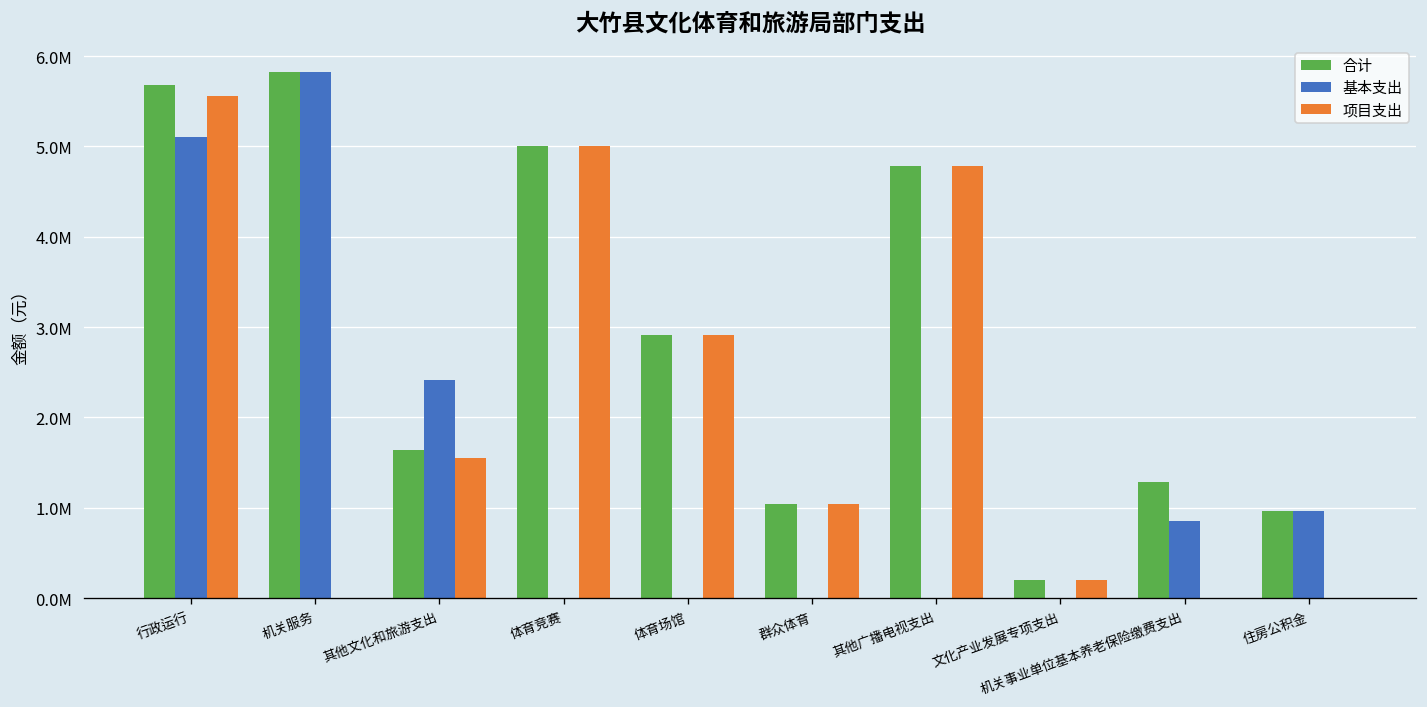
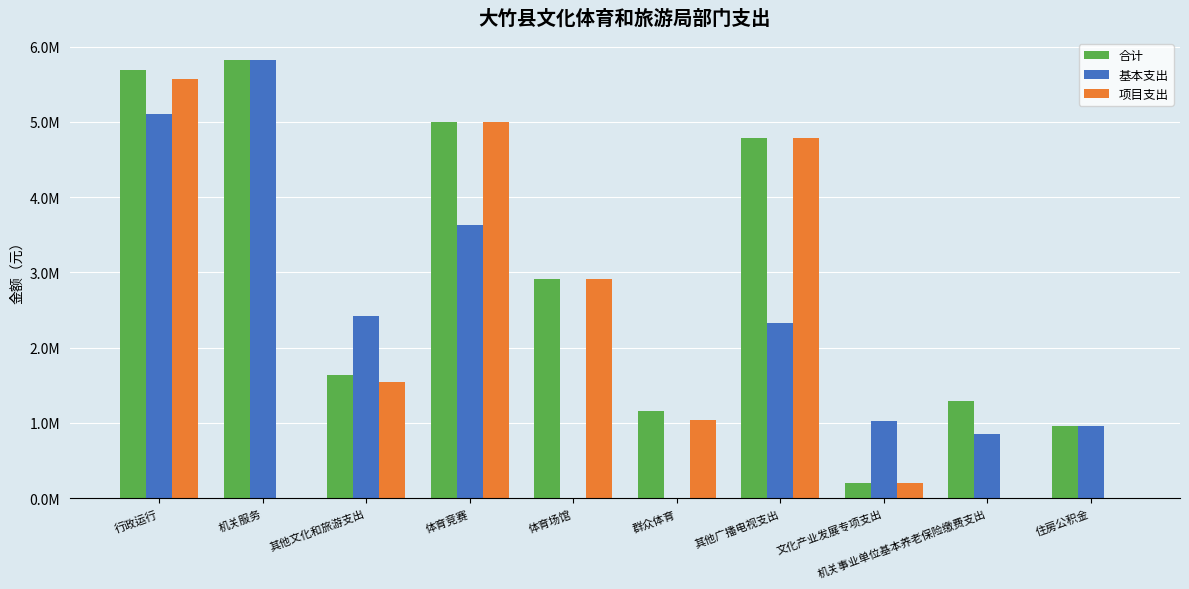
基本支出, 体育竞赛: 0 -> 3600000
合计, 群众体育: 1000000 -> 1200000
基本支出, 其他广播电视支出: 0 -> 2300000
基本支出, 文化产业发展专项支出: 0 -> 1000000
